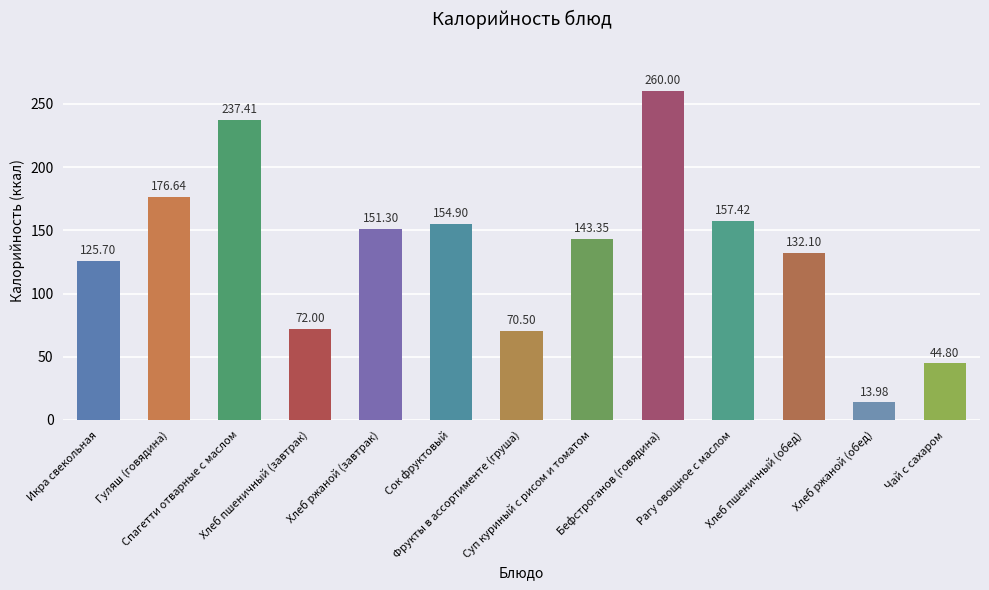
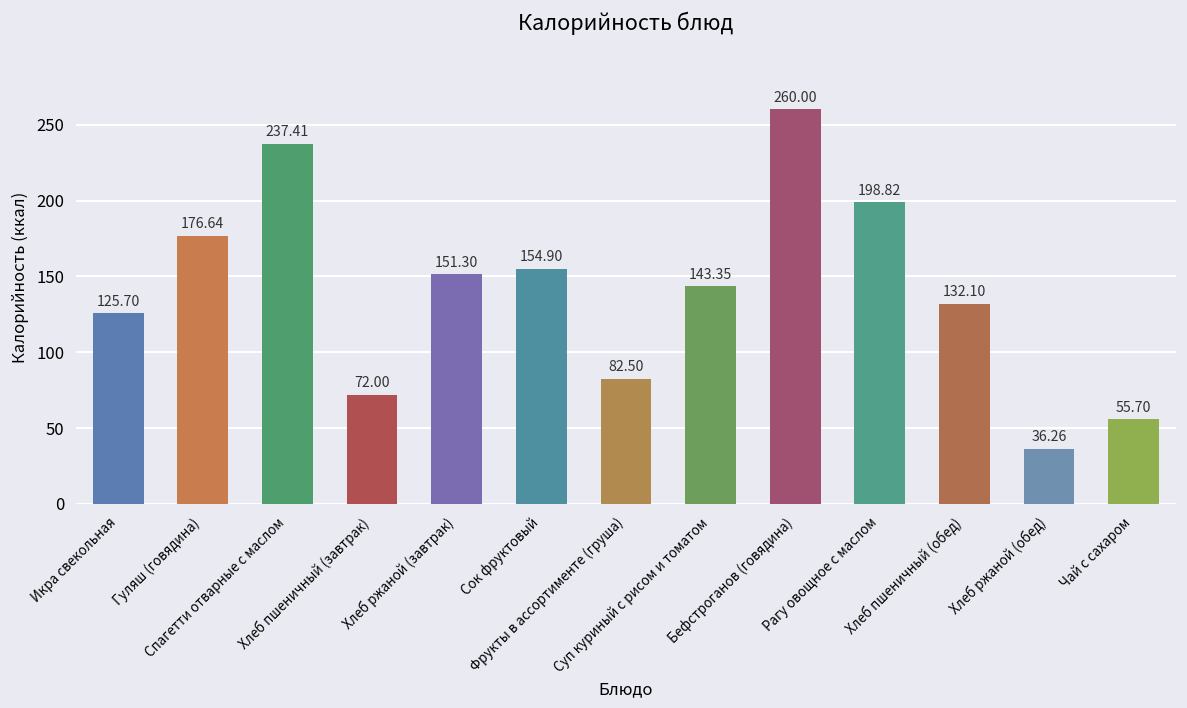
Фрукты в ассортименте (груша): 70.50 -> 82.50
Рагу овощное с маслом: 157.42 -> 198.82
Хлеб ржаной (обед): 13.98 -> 36.26
Чай с сахаром: 44.80 -> 55.70
